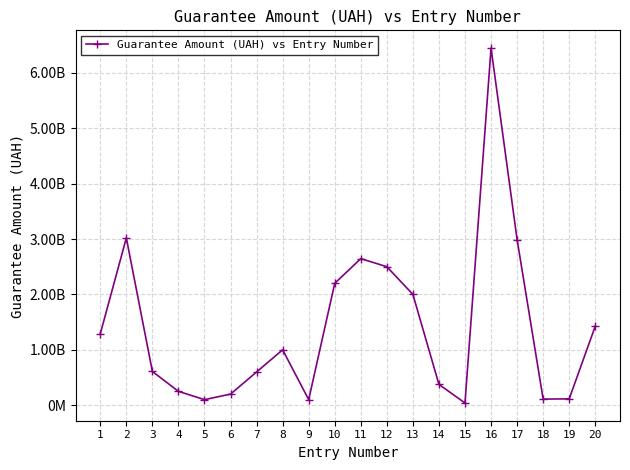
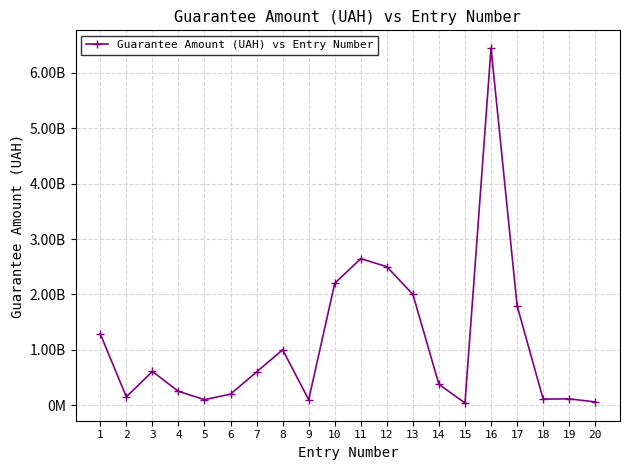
2: 3000000000 -> 200000000
17: 3000000000 -> 1800000000
20: 1400000000 -> 100000000
